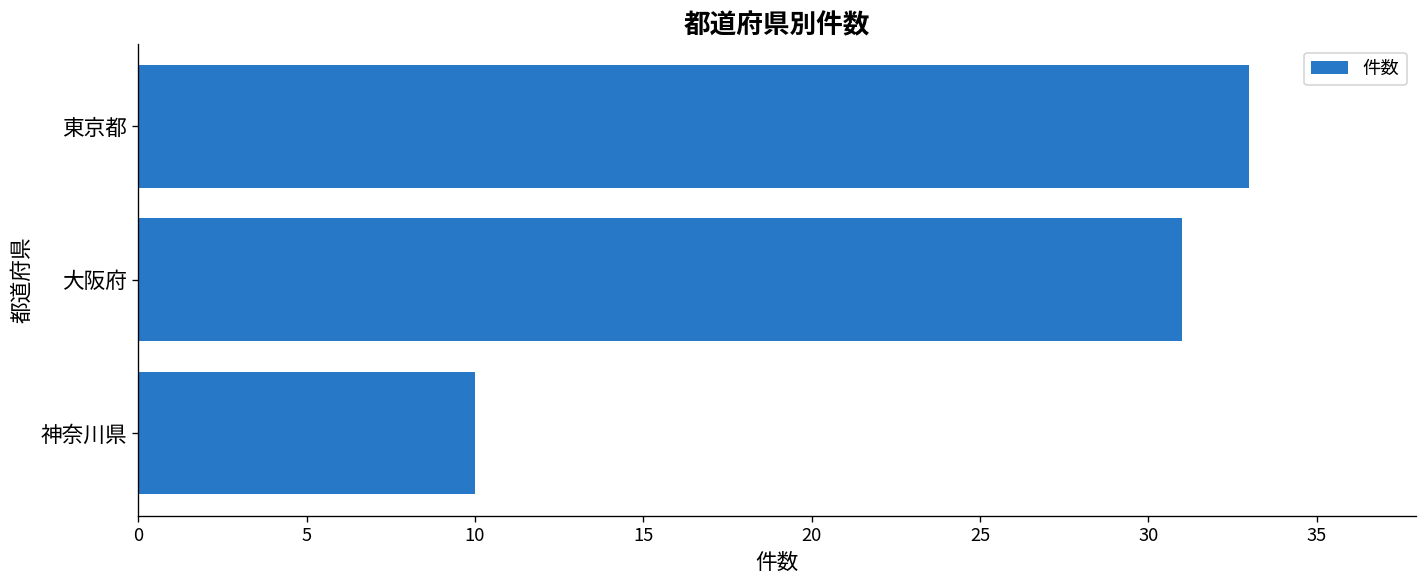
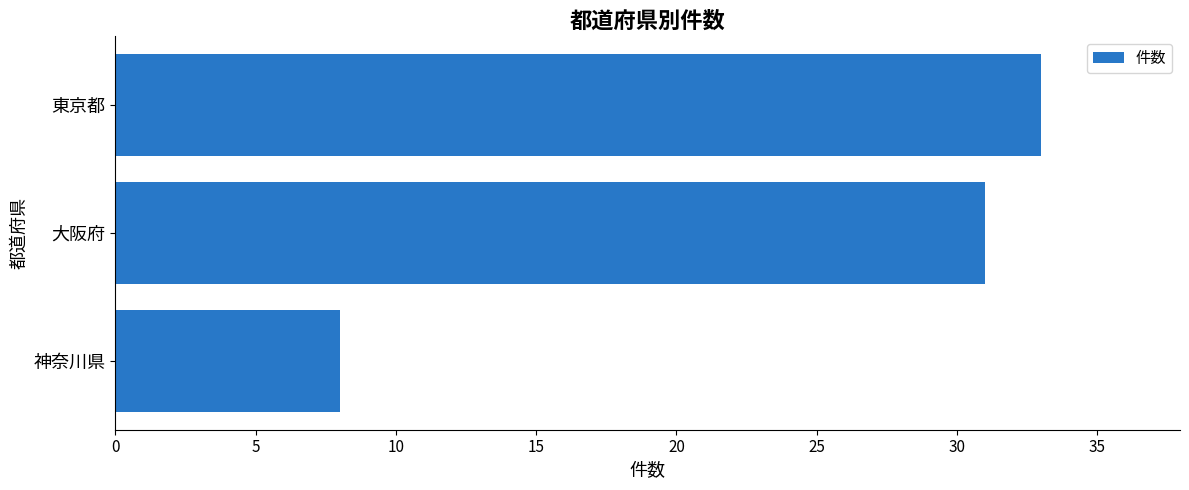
神奈川県: 10 -> 8
